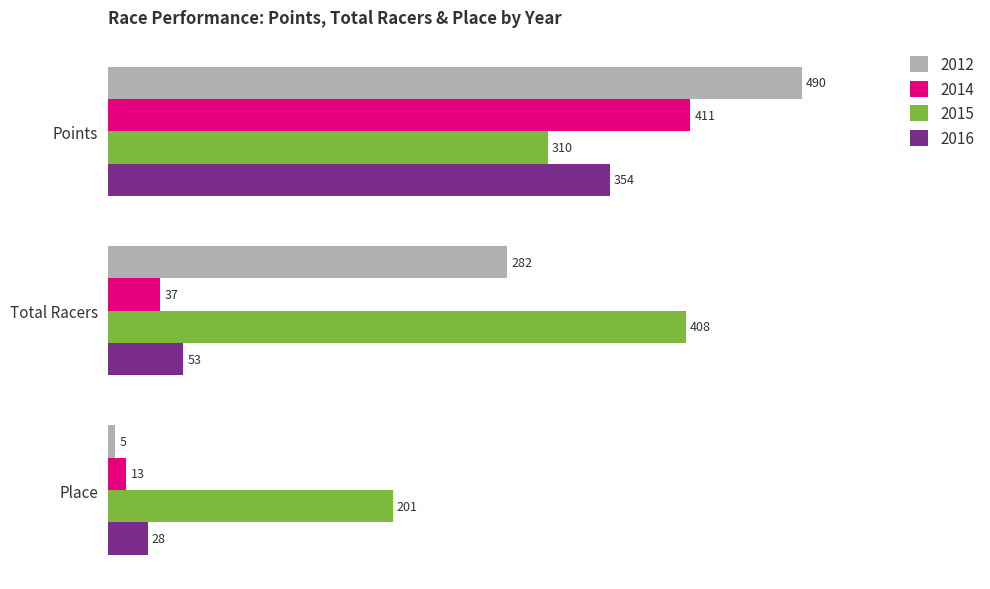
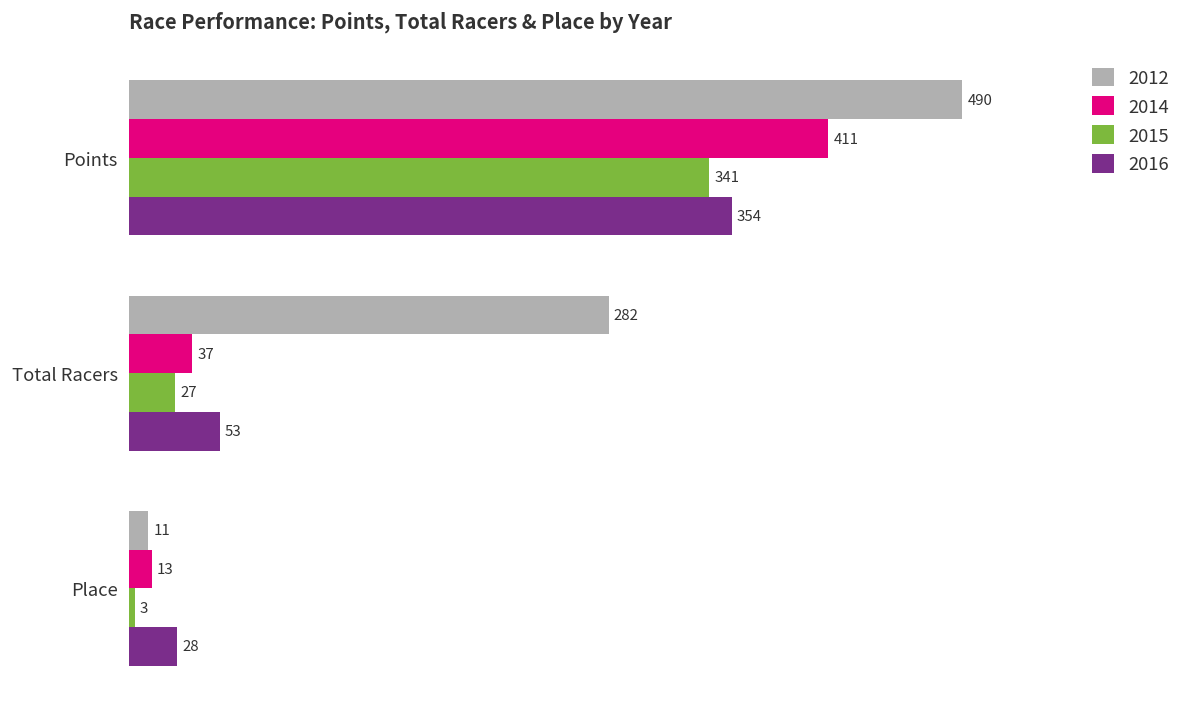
2015, Points: 310 -> 341
2015, Total Racers: 408 -> 27
2012, Place: 5 -> 11
2015, Place: 201 -> 3
